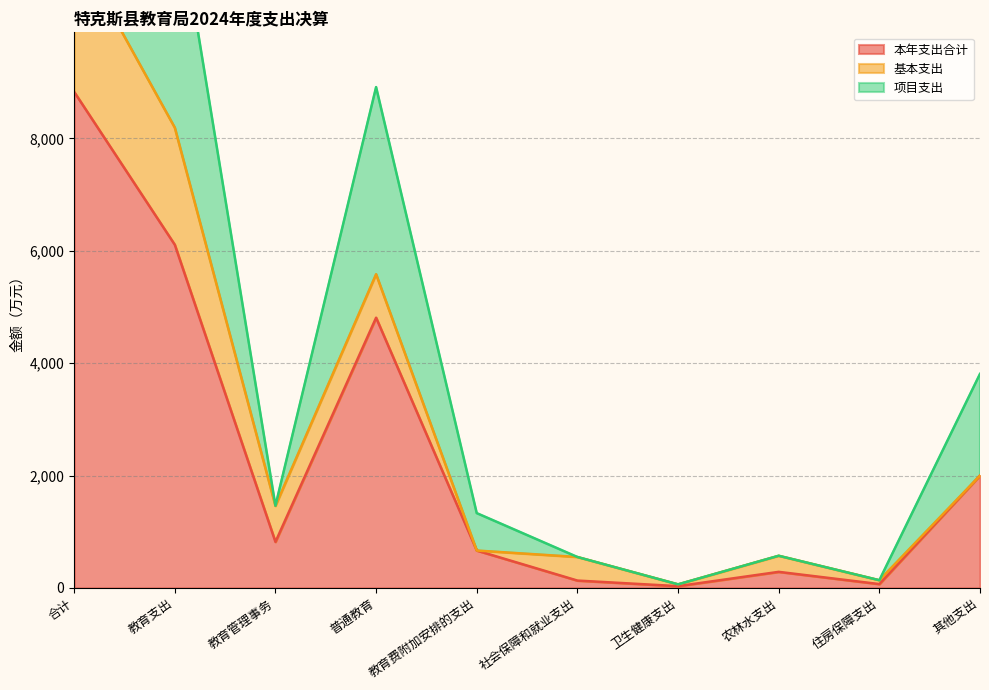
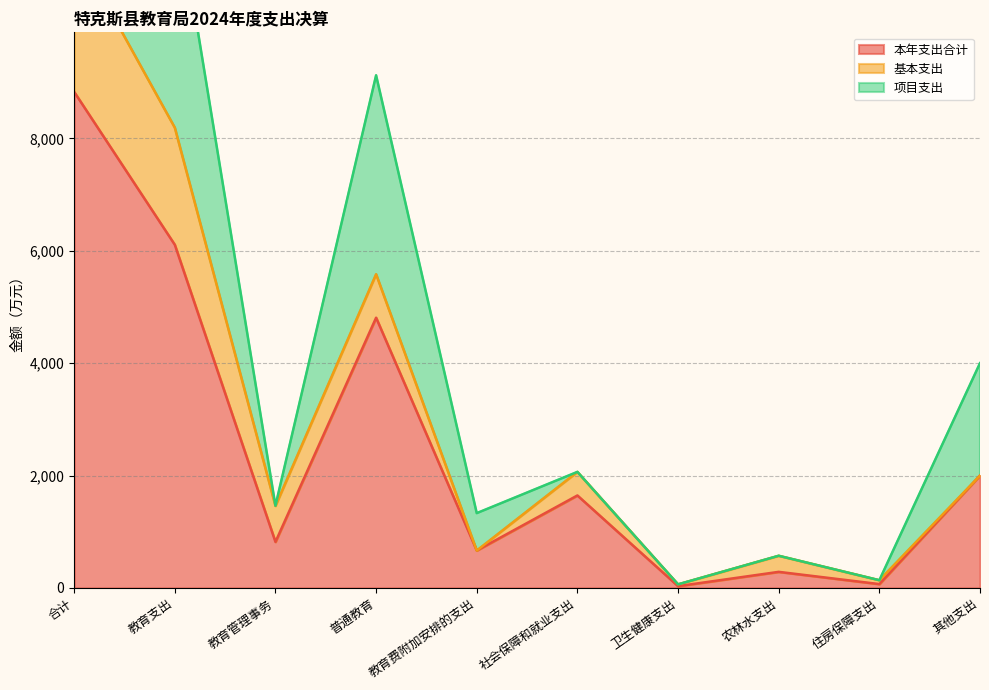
项目支出, 普通教育: 3,300 -> 3,500
本年支出合计, 社会保障和就业支出: 100 -> 1,600
项目支出, 其他支出: 1,800 -> 2,000
